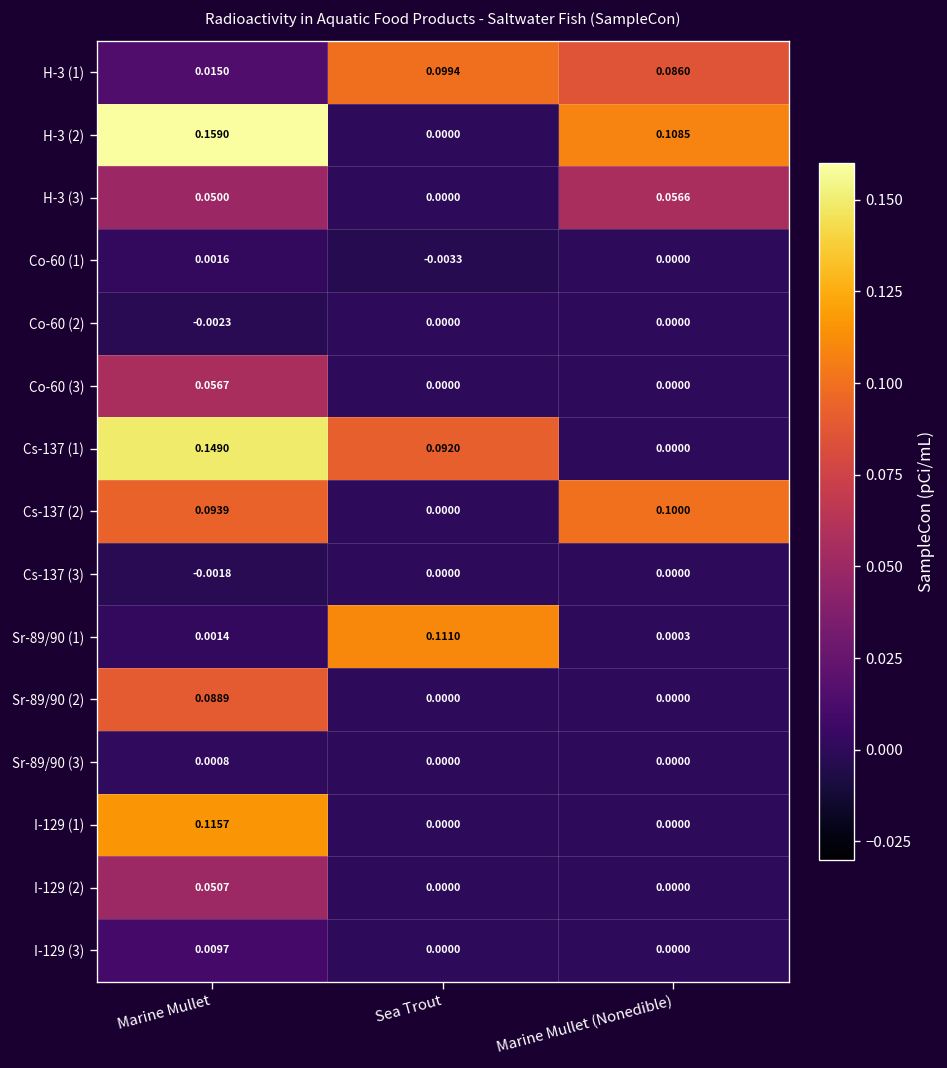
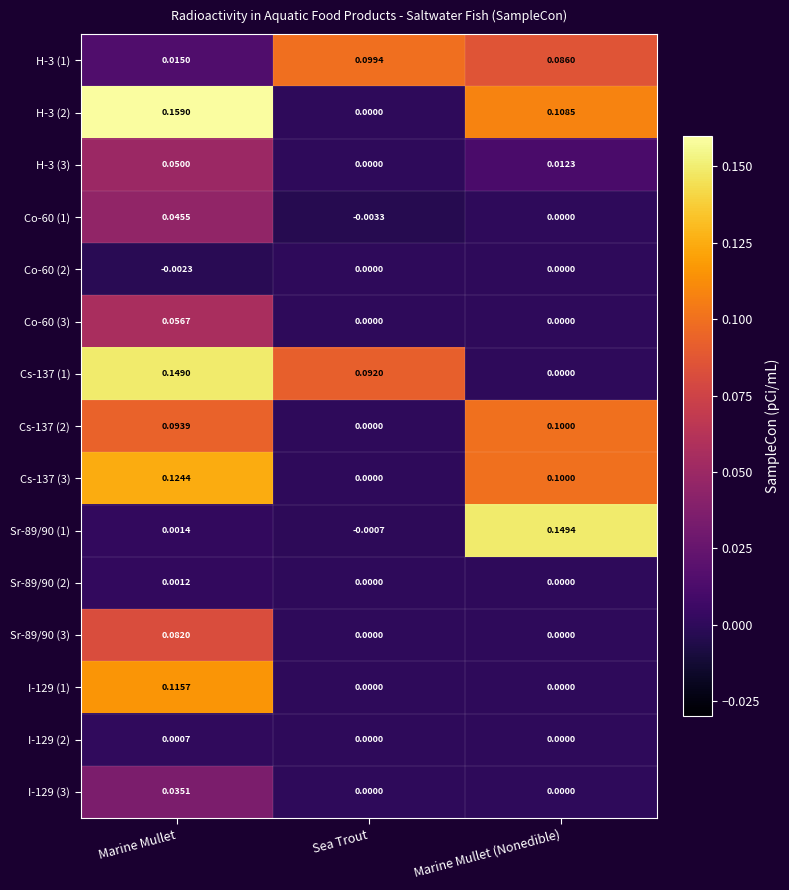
H-3 (3), Marine Mullet (Nonedible): 0.0566 -> 0.0123
Co-60 (1), Marine Mullet: 0.0016 -> 0.0455
Cs-137 (3), Marine Mullet: -0.0018 -> 0.1244
Cs-137 (3), Marine Mullet (Nonedible): 0.0000 -> 0.1000
Sr-89/90 (1), Sea Trout: 0.1110 -> -0.0007
Sr-89/90 (1), Marine Mullet (Nonedible): 0.0003 -> 0.1494
Sr-89/90 (2), Marine Mullet: 0.0889 -> 0.0012
Sr-89/90 (3), Marine Mullet: 0.0008 -> 0.0820
I-129 (2), Marine Mullet: 0.0507 -> 0.0007
I-129 (3), Marine Mullet: 0.0097 -> 0.0351
